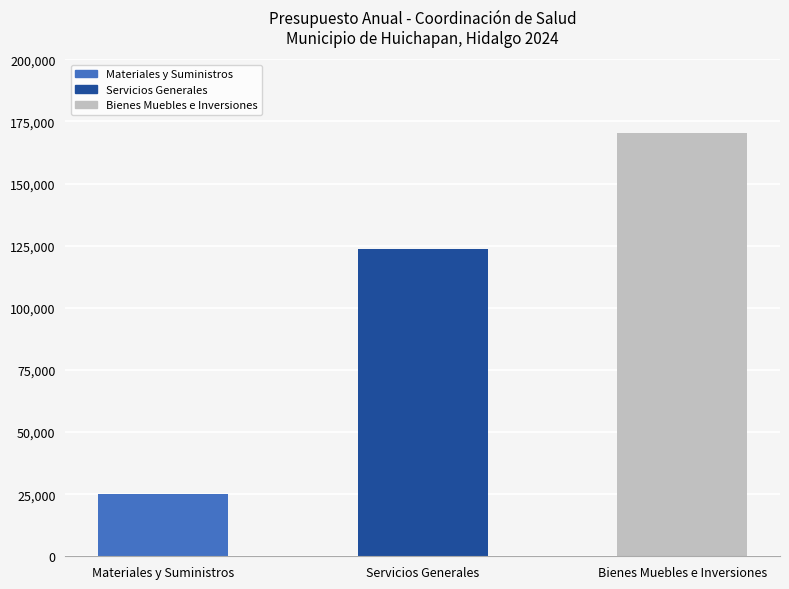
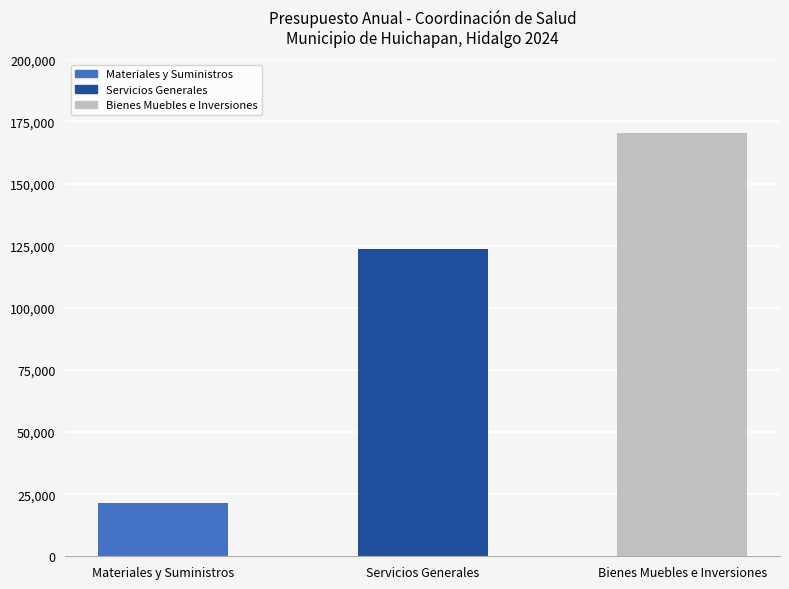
Materiales y Suministros: 25,000 -> 21,000
